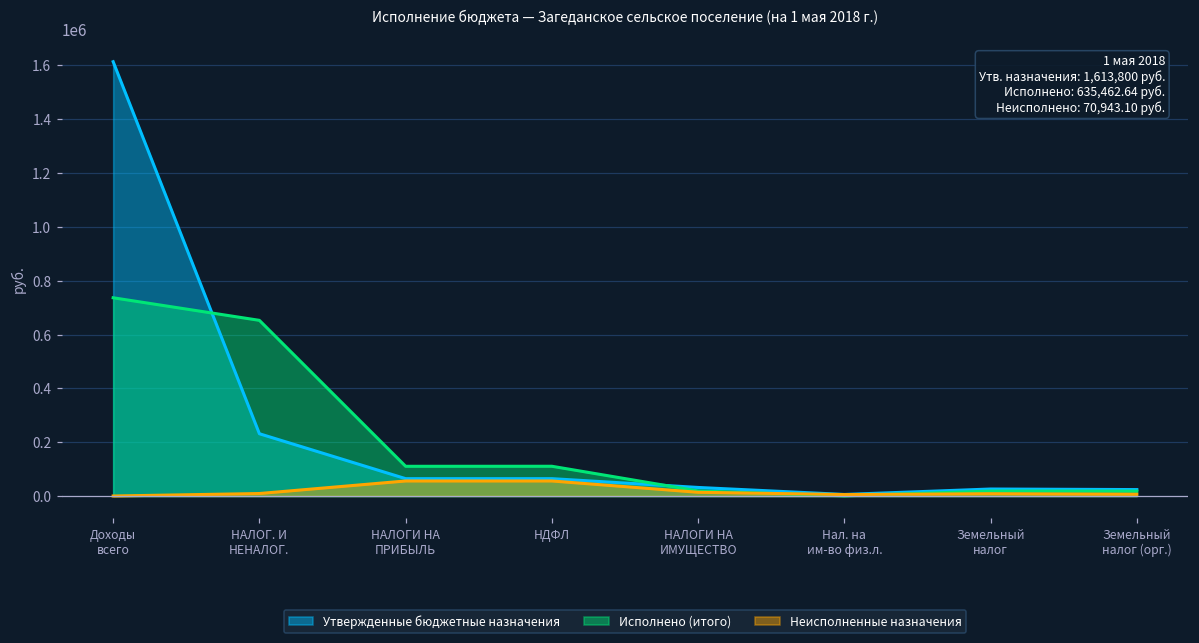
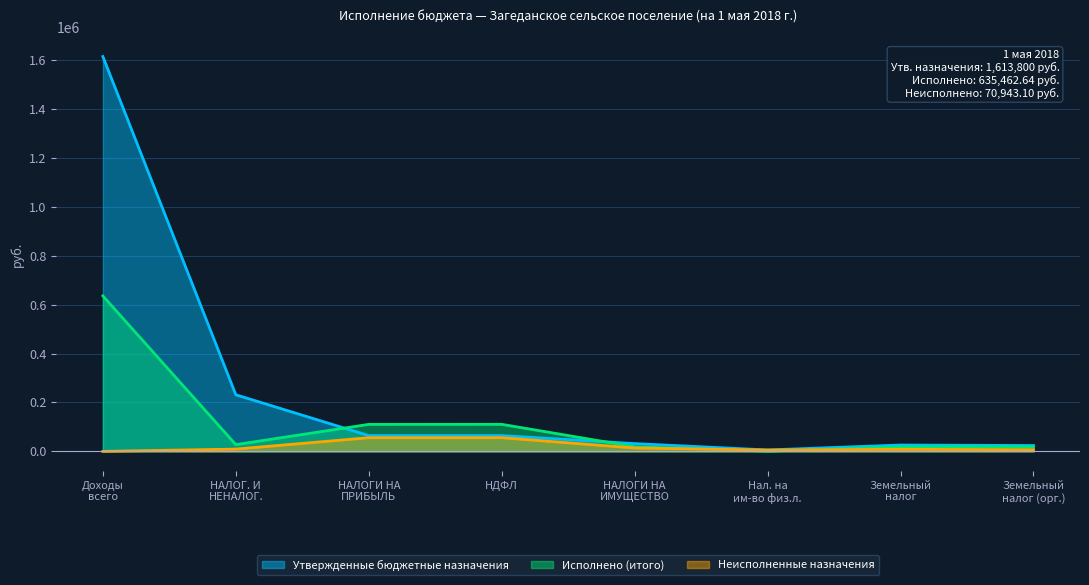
Исполнено (итого), Доходы всего: 740000 -> 640000
Исполнено (итого), НАЛОГ. И НЕНАЛОГ.: 650000 -> 30000
